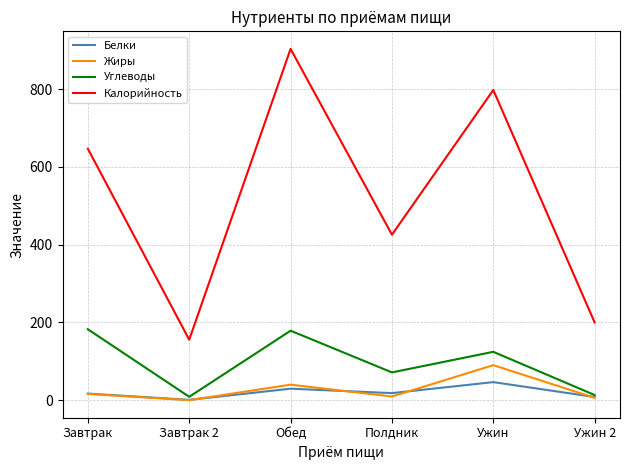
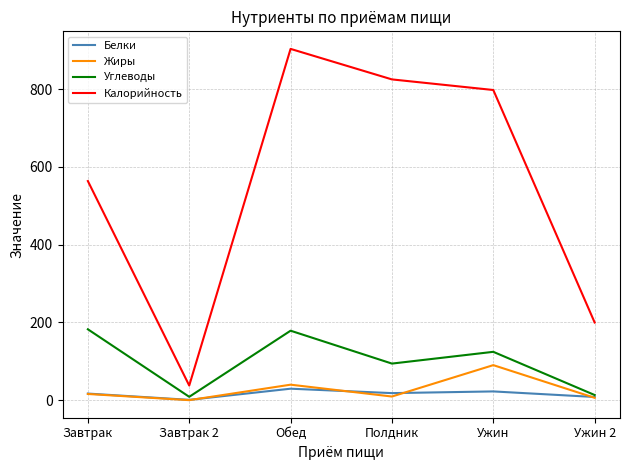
Калорийность, Завтрак: 650 -> 560
Калорийность, Завтрак 2: 160 -> 40
Углеводы, Полдник: 70 -> 90
Калорийность, Полдник: 430 -> 820
Белки, Ужин: 50 -> 20
